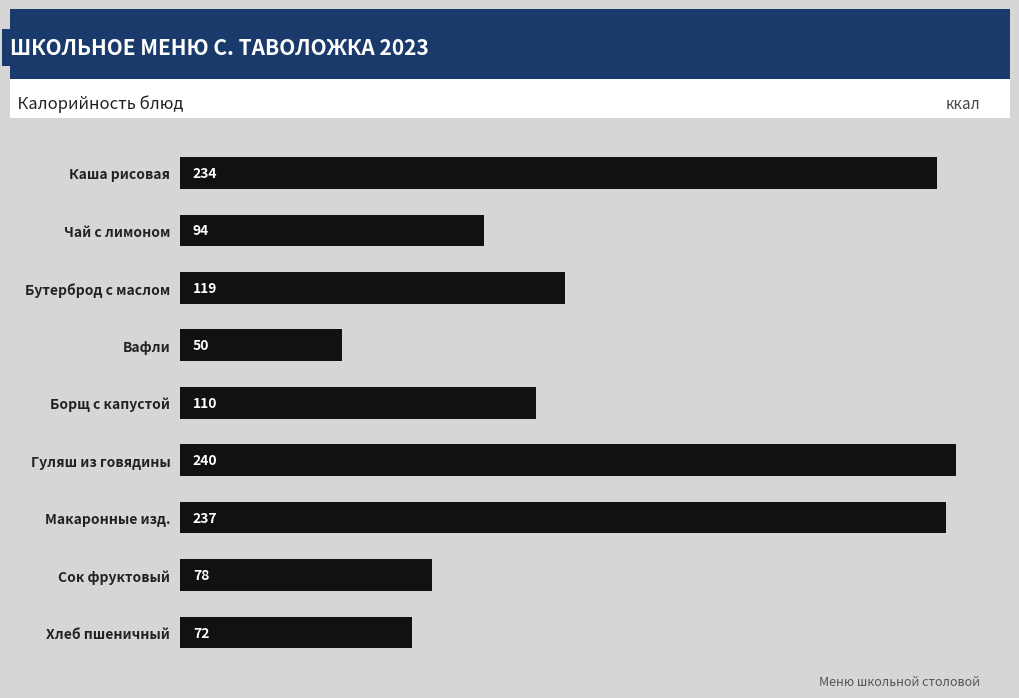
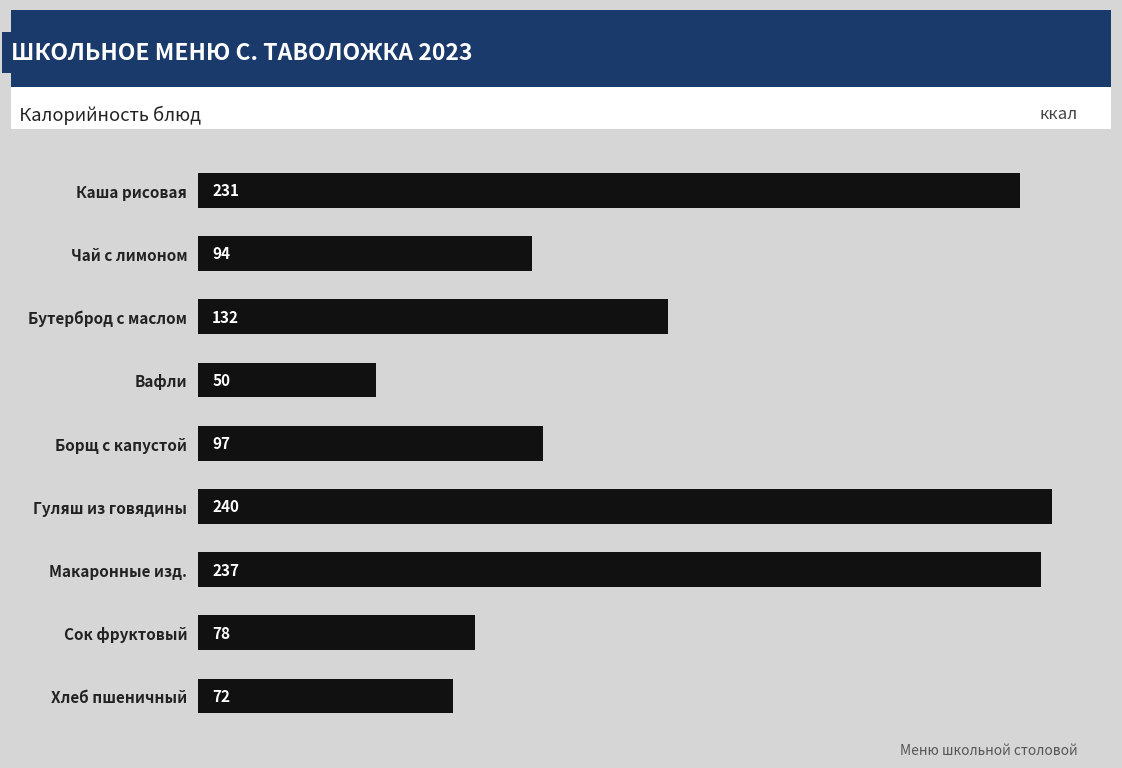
Каша рисовая: 234 -> 231
Бутерброд с маслом: 119 -> 132
Борщ с капустой: 110 -> 97
